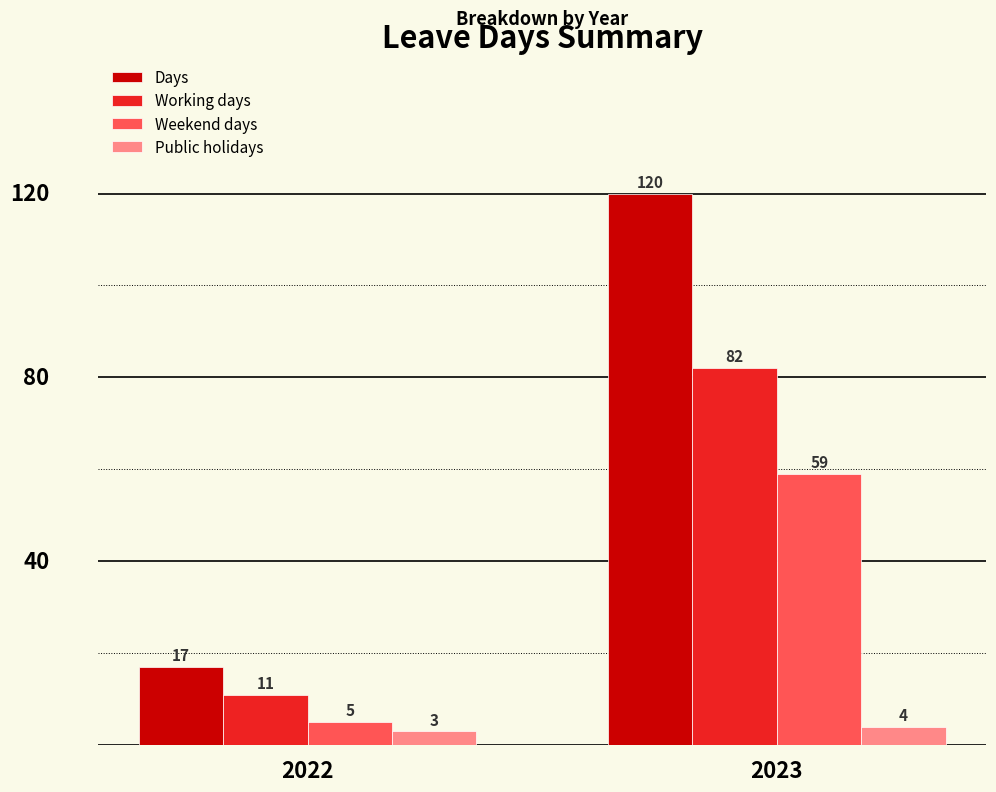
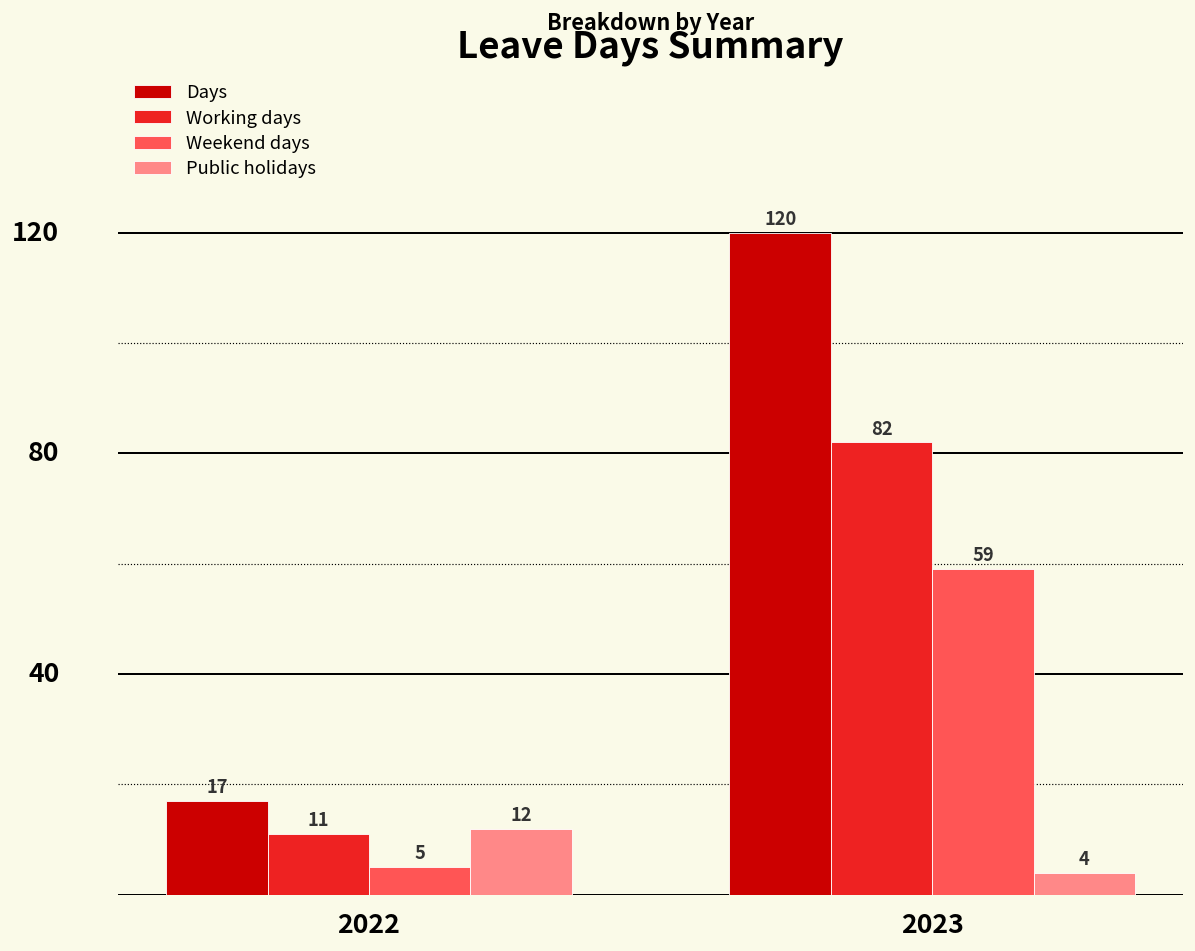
Public holidays, 2022: 3 -> 12
